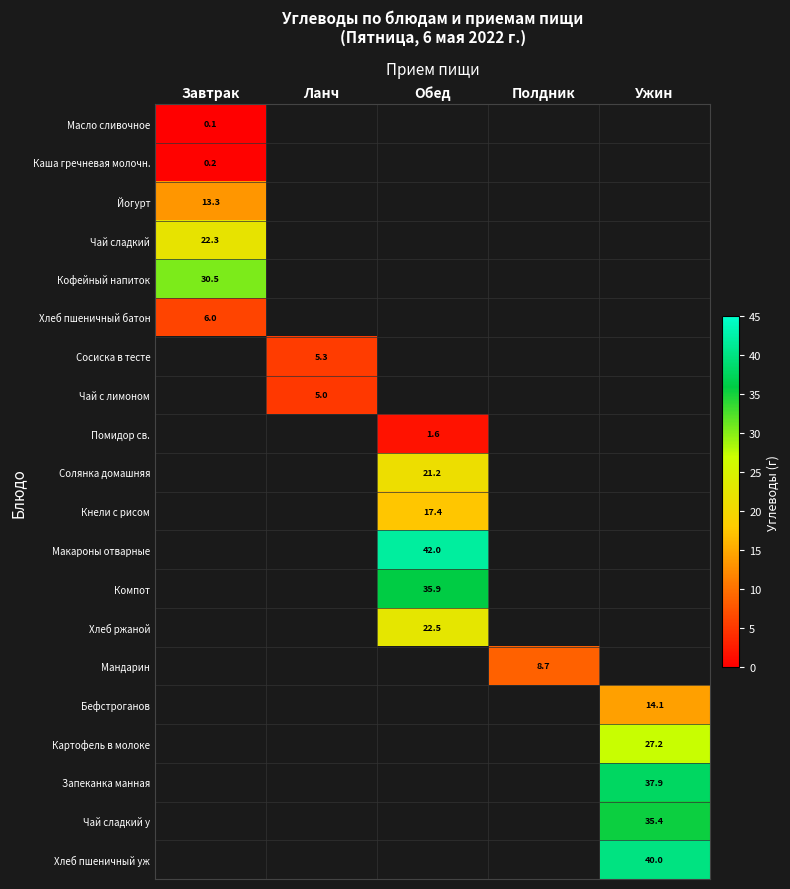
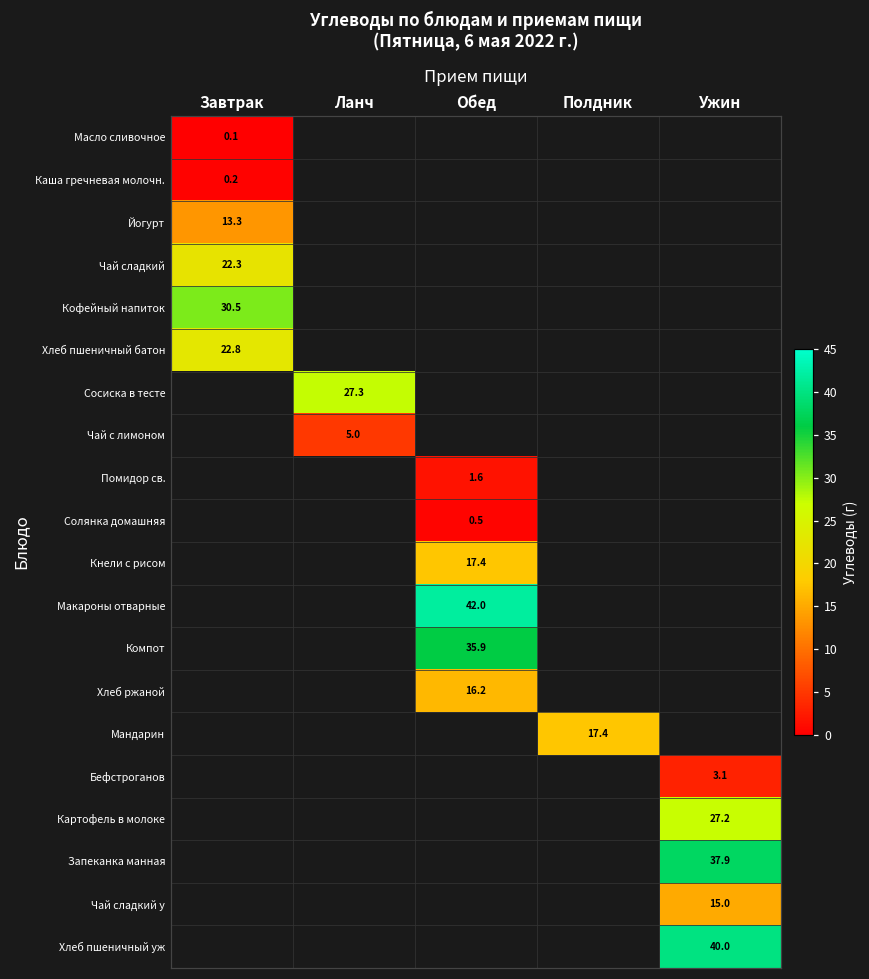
Хлеб пшеничный батон, Завтрак: 6.0 -> 22.8
Сосиска в тесте, Ланч: 5.3 -> 27.3
Солянка домашняя, Обед: 21.2 -> 0.5
Хлеб ржаной, Обед: 22.5 -> 16.2
Мандарин, Полдник: 8.7 -> 17.4
Бефстроганов, Ужин: 14.1 -> 3.1
Чай сладкий у, Ужин: 35.4 -> 15.0
